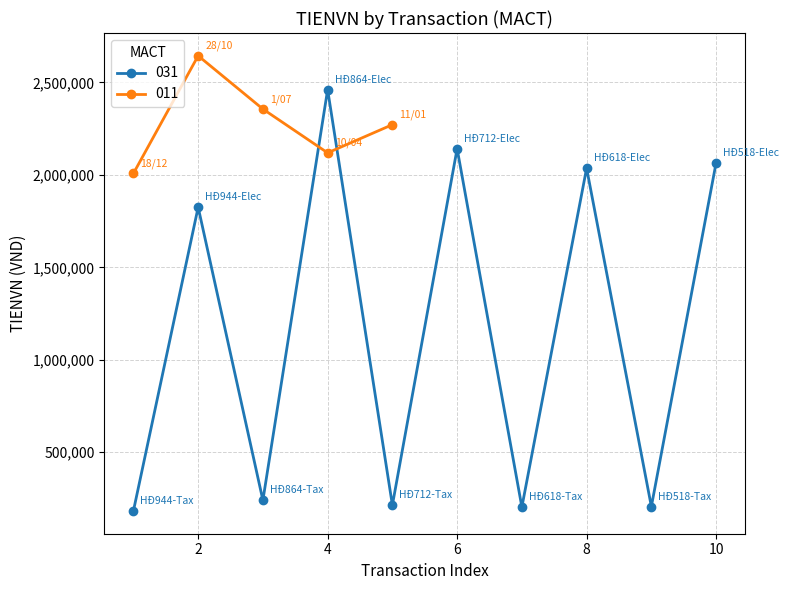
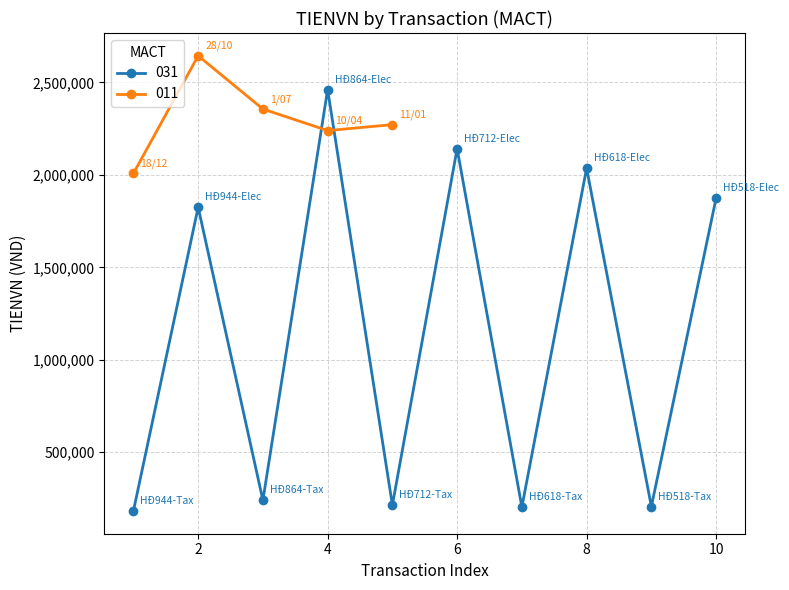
011, 4: 2,120,000 -> 2,240,000
031, 10: 2,070,000 -> 1,870,000
